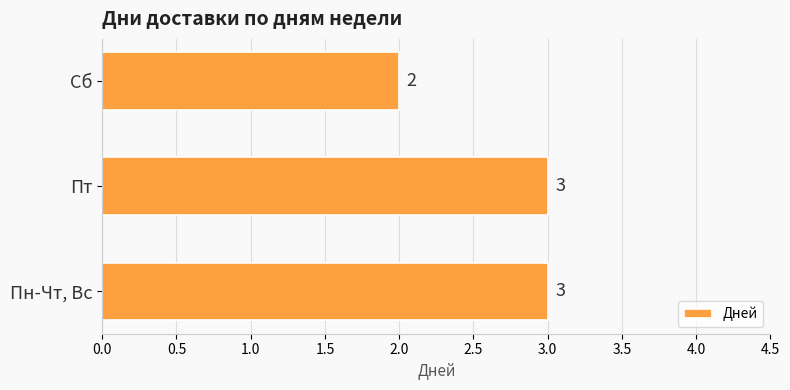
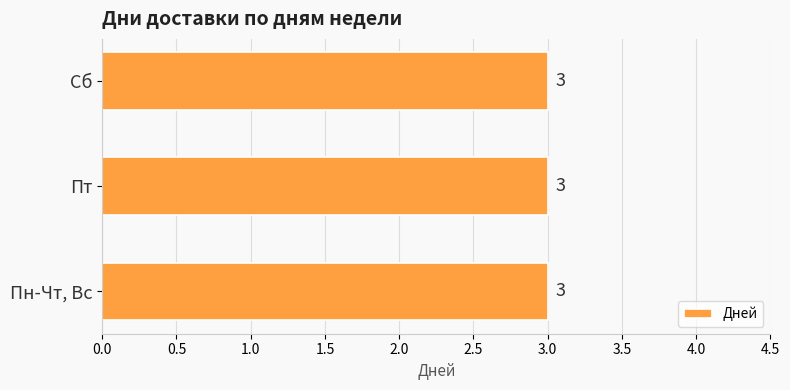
Сб: 2 -> 3
